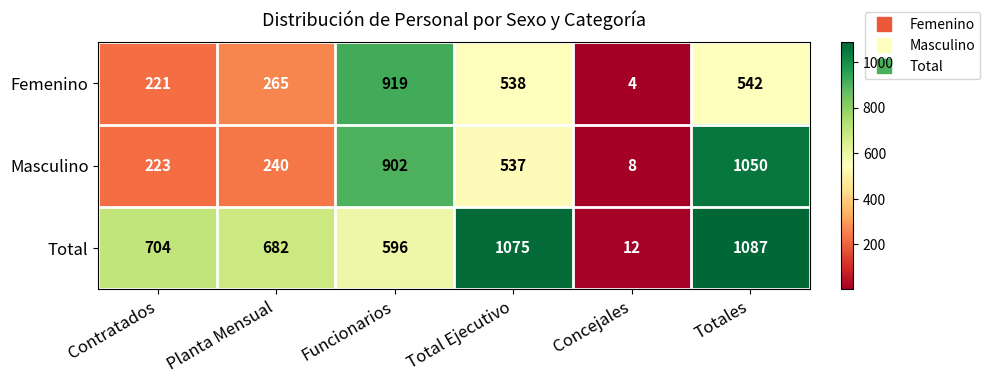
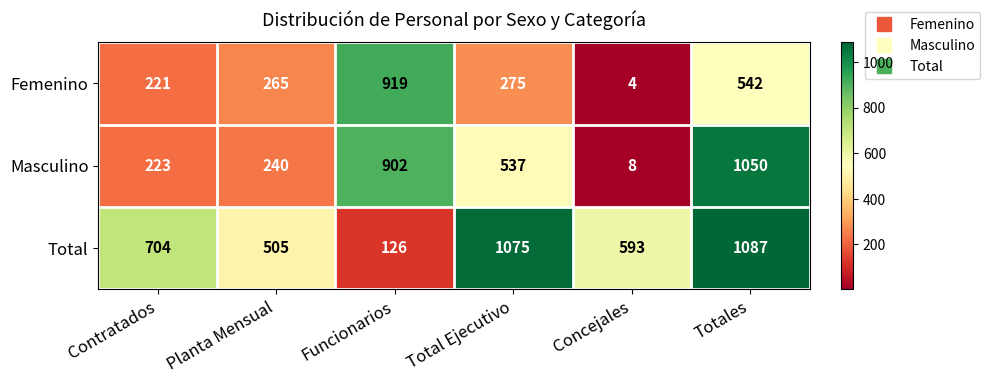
Femenino, Total Ejecutivo: 538 -> 275
Total, Planta Mensual: 682 -> 505
Total, Funcionarios: 596 -> 126
Total, Concejales: 12 -> 593
